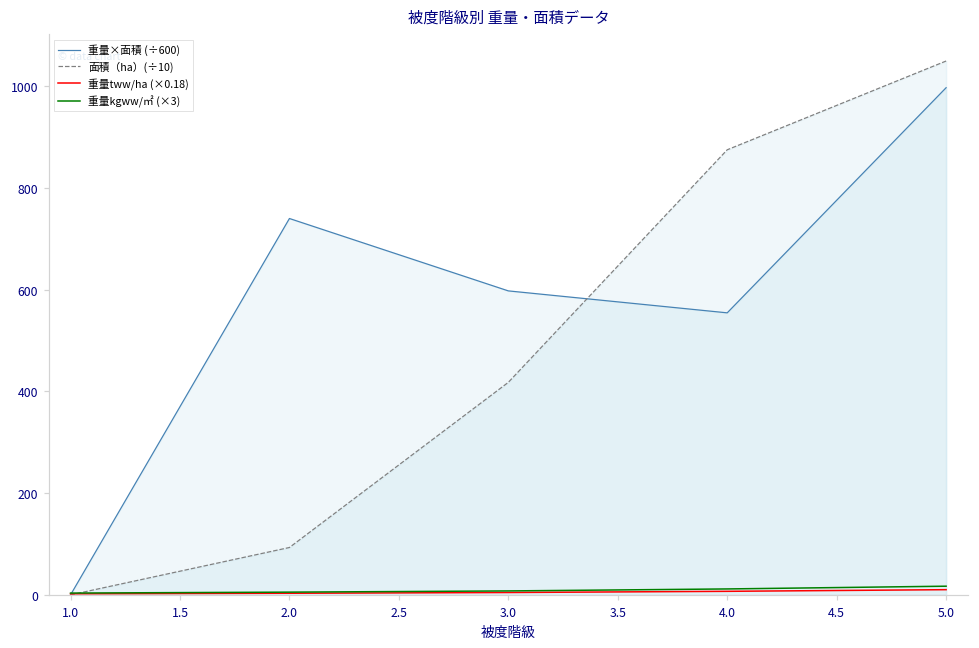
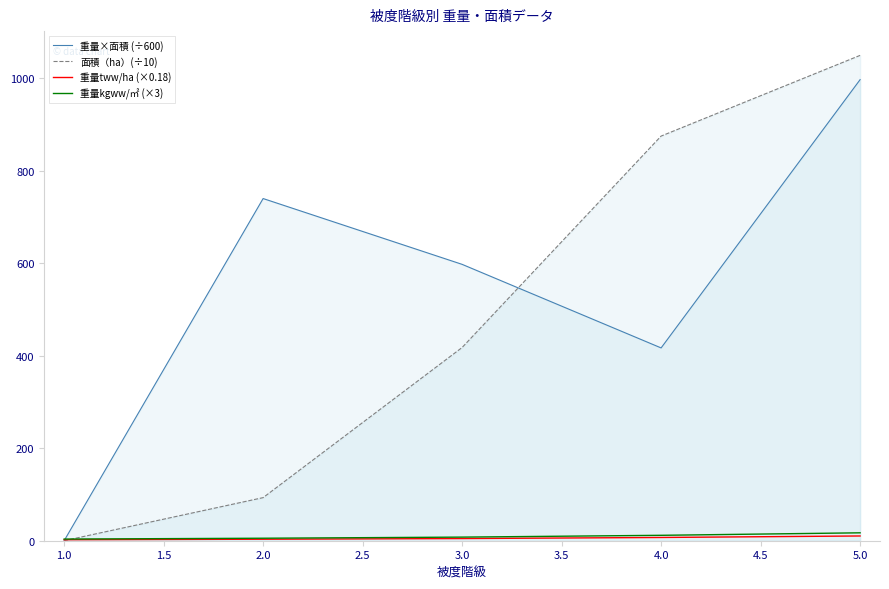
重量×面積 (÷600), 4.0: 550 -> 420
